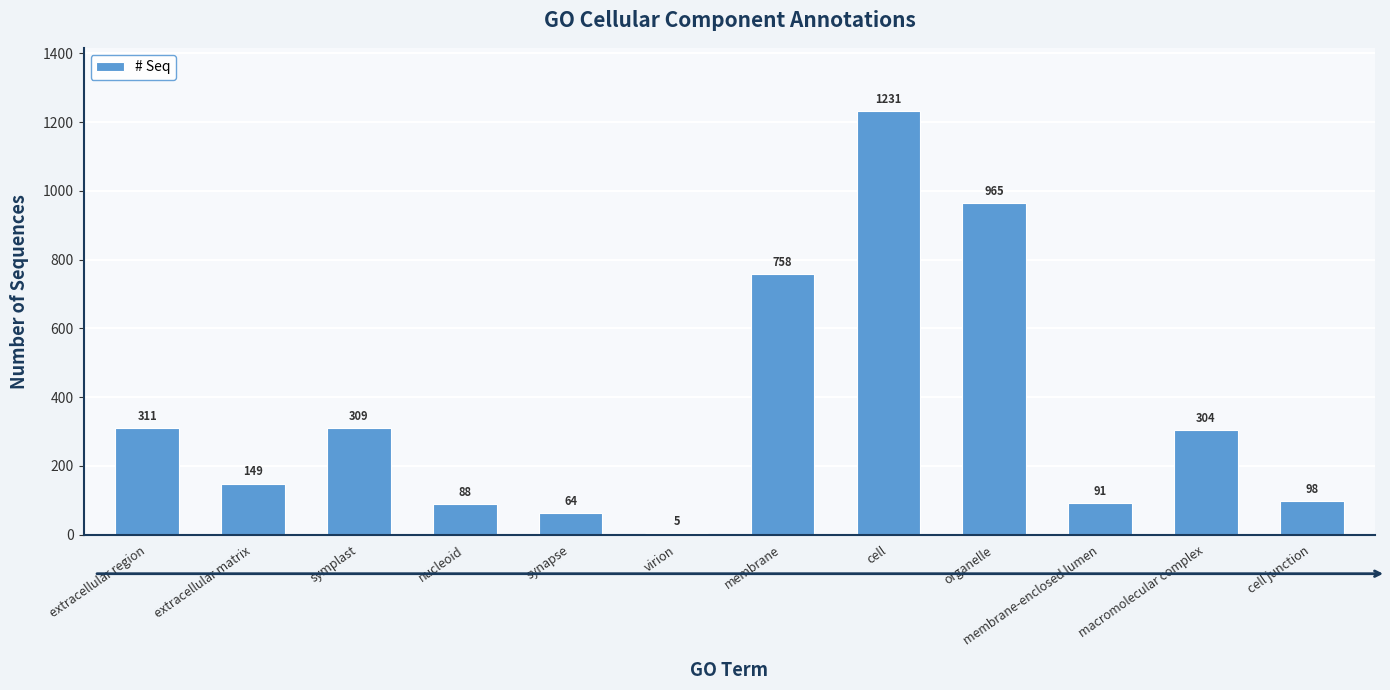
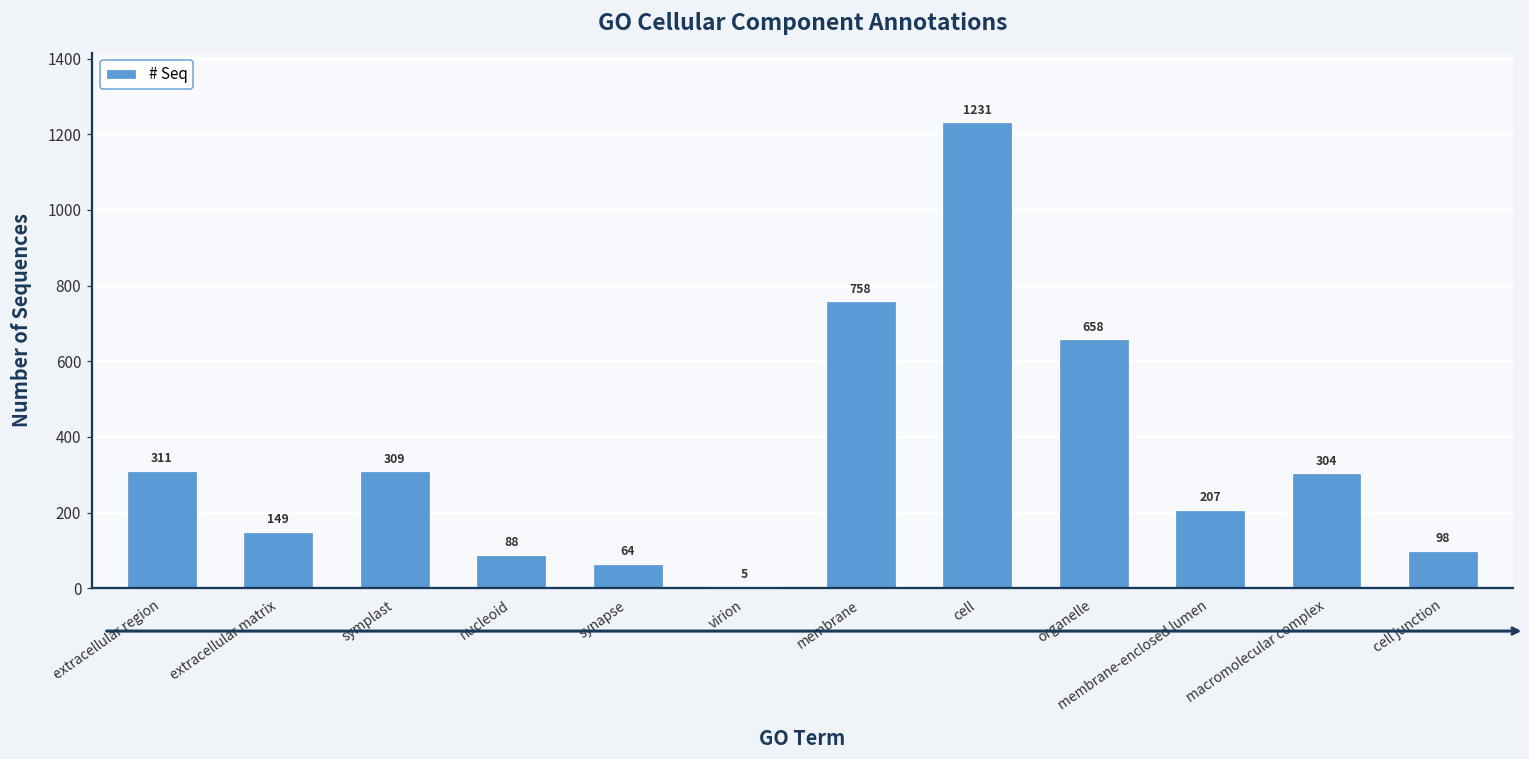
organelle: 965 -> 658
membrane-enclosed lumen: 91 -> 207
